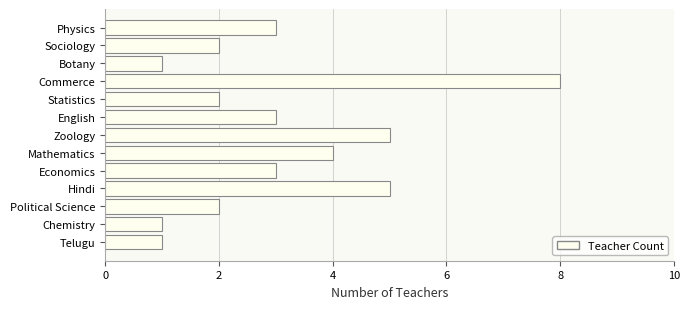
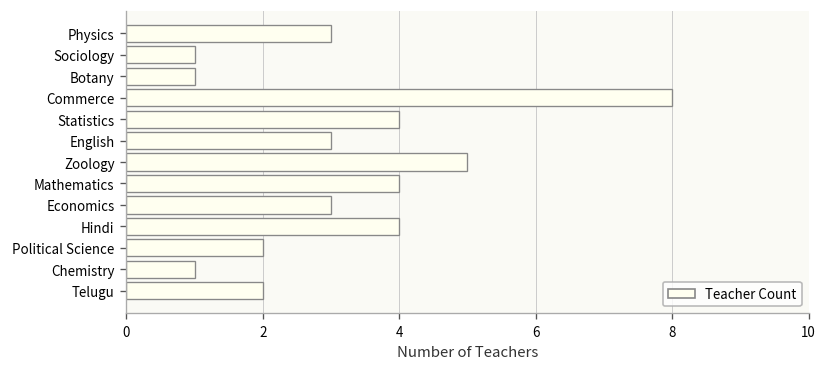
Sociology: 2 -> 1
Statistics: 2 -> 4
Hindi: 5 -> 4
Telugu: 1 -> 2
